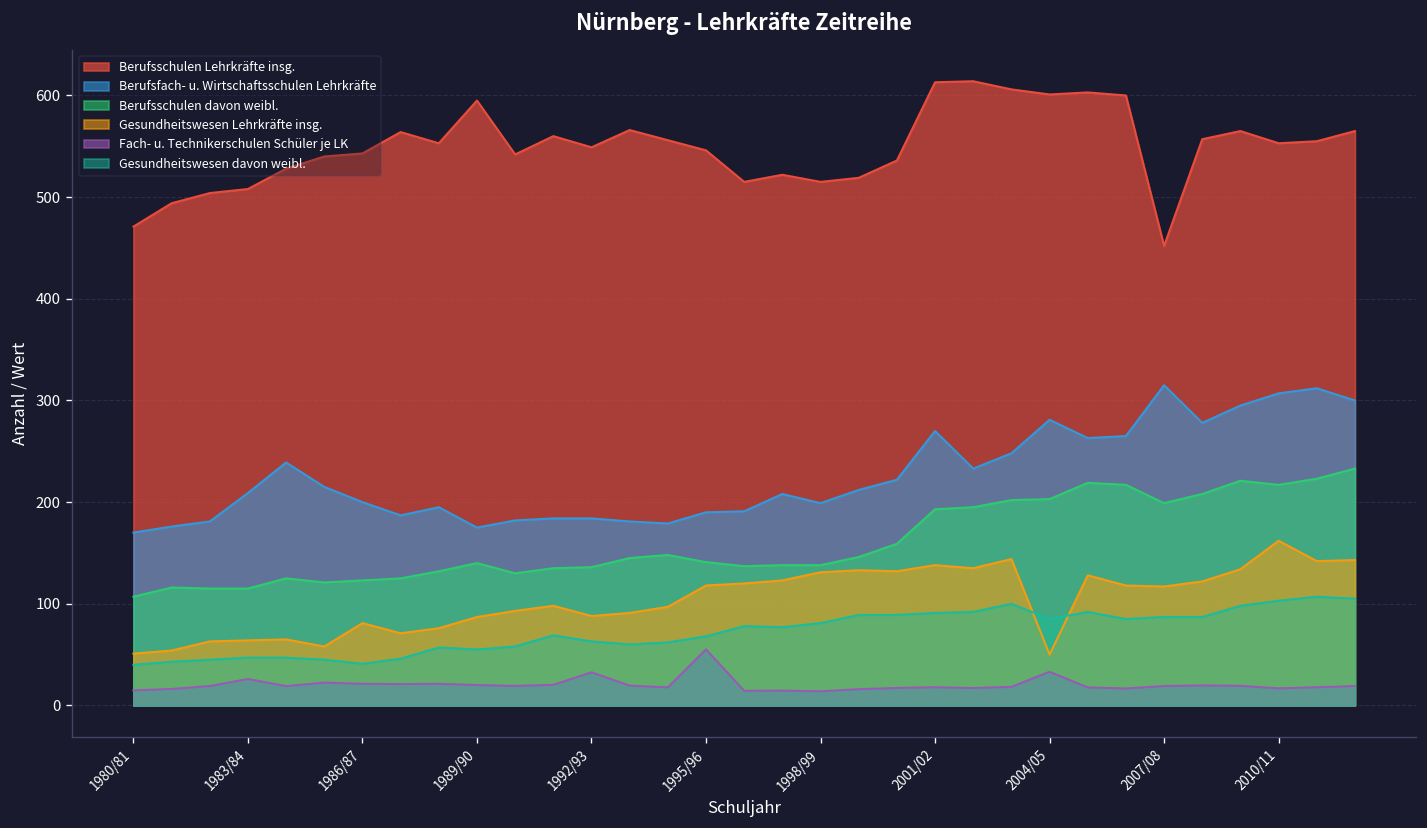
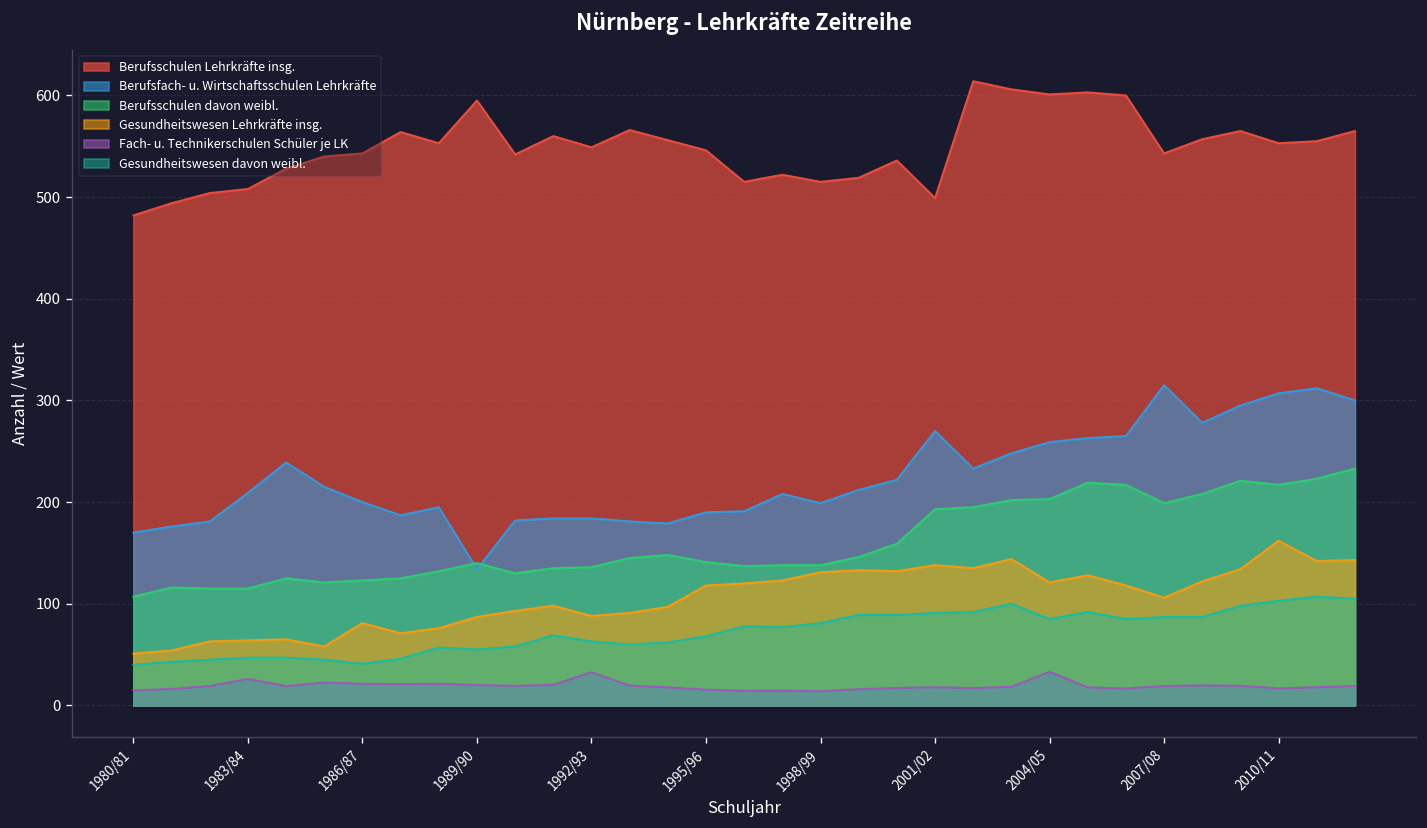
Berufsschulen Lehrkräfte insg., 1980/81: 470 -> 480
Berufsfach- u. Wirtschaftsschulen Lehrkräfte, 1989/90: 180 -> 130
Fach- u. Technikerschulen Schüler je LK, 1995/96: 60 -> 20
Berufsschulen Lehrkräfte insg., 2001/02: 610 -> 500
Berufsfach- u. Wirtschaftsschulen Lehrkräfte, 2004/05: 280 -> 260
Gesundheitswesen Lehrkräfte insg., 2004/05: 50 -> 120
Berufsschulen Lehrkräfte insg., 2007/08: 450 -> 540
Gesundheitswesen Lehrkräfte insg., 2007/08: 120 -> 110
